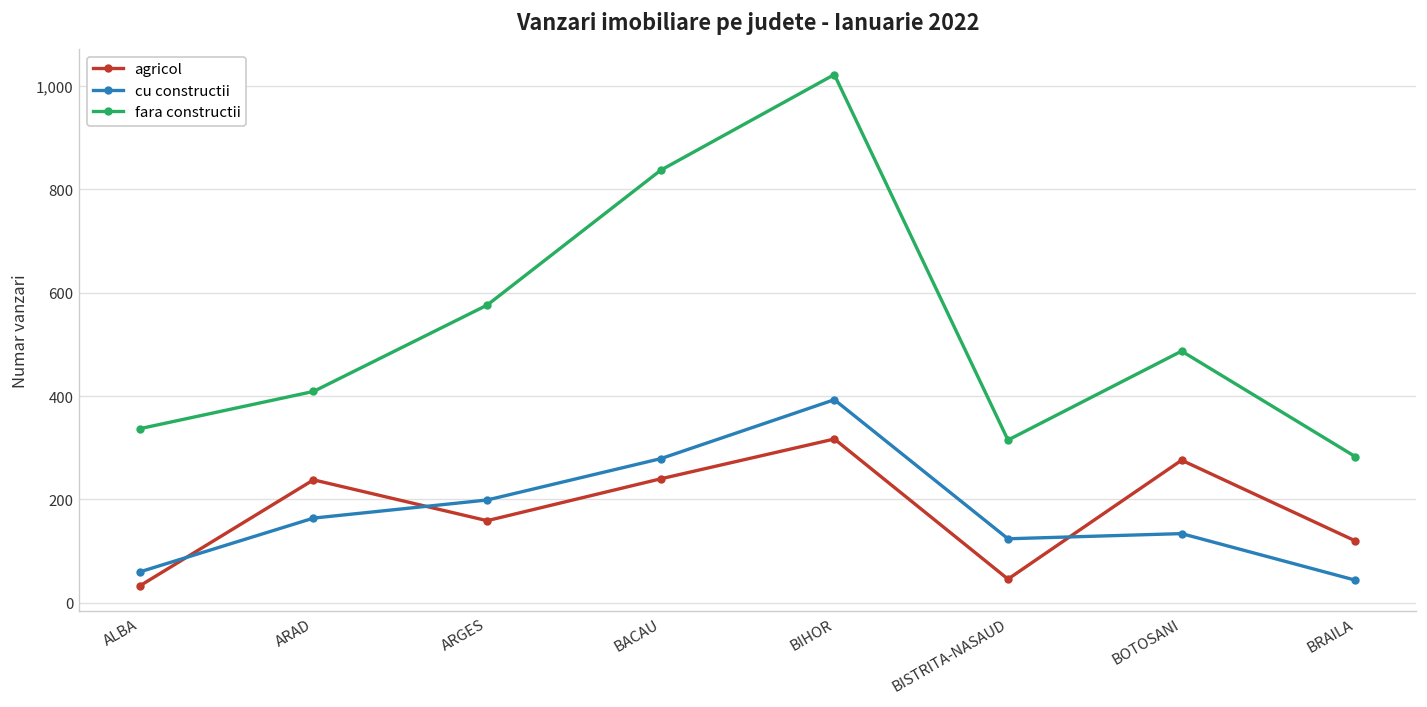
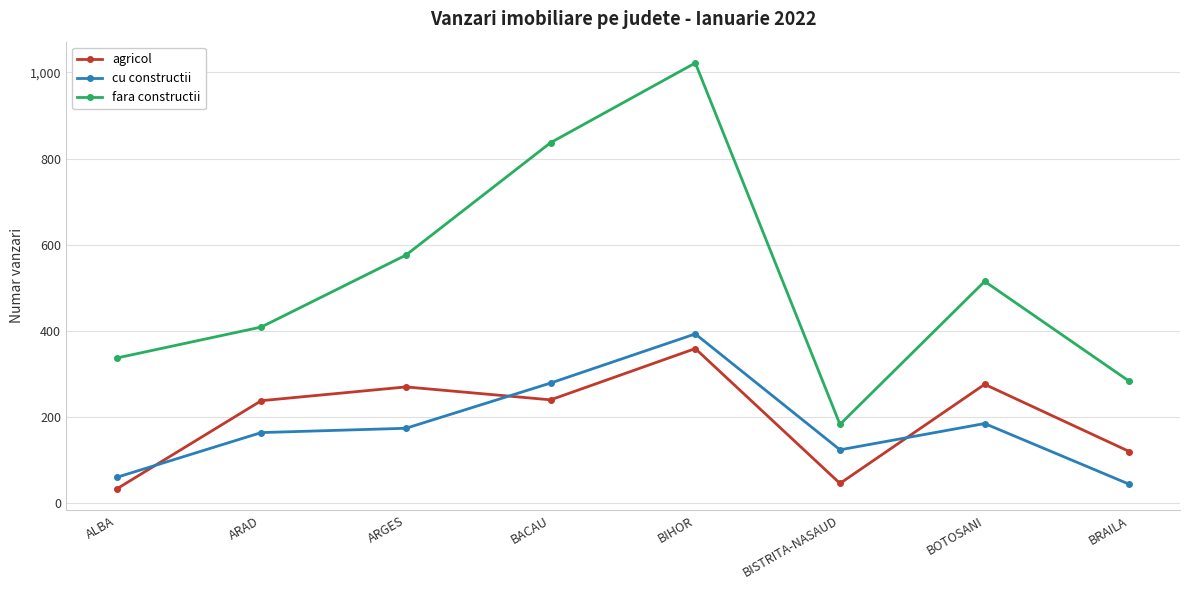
agricol, ARGES: 160 -> 270
cu constructii, ARGES: 200 -> 170
agricol, BIHOR: 320 -> 360
fara constructii, BISTRITA-NASAUD: 320 -> 180
cu constructii, BOTOSANI: 130 -> 190
fara constructii, BOTOSANI: 490 -> 520
